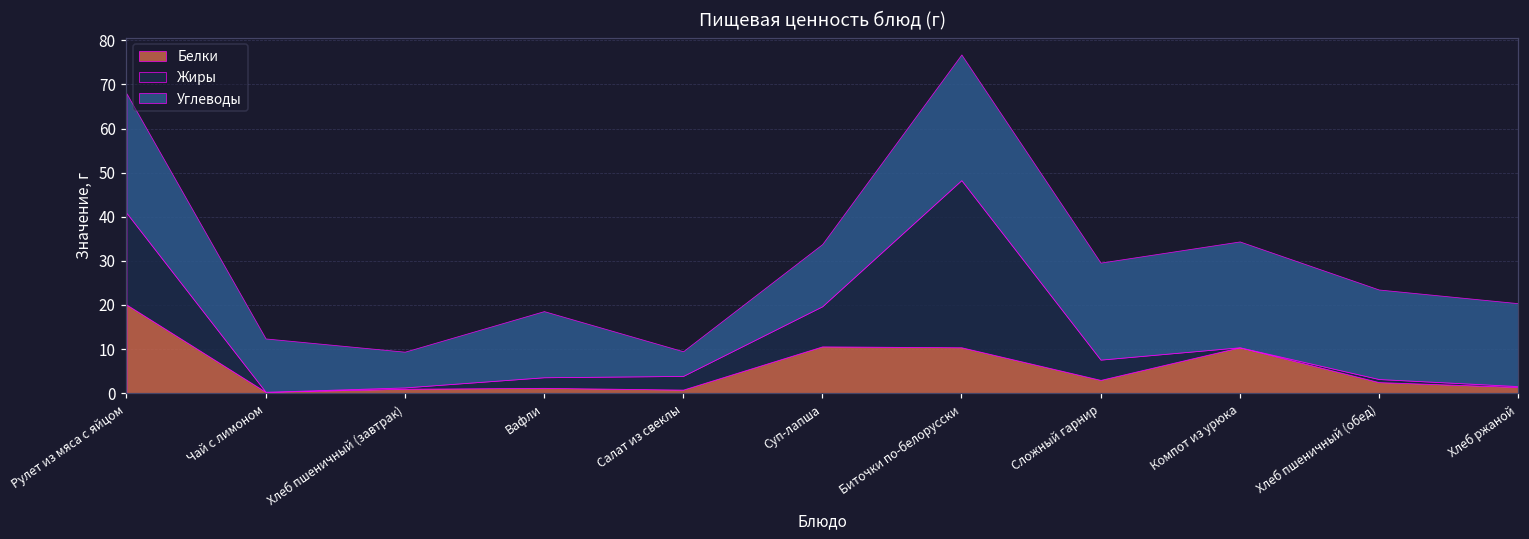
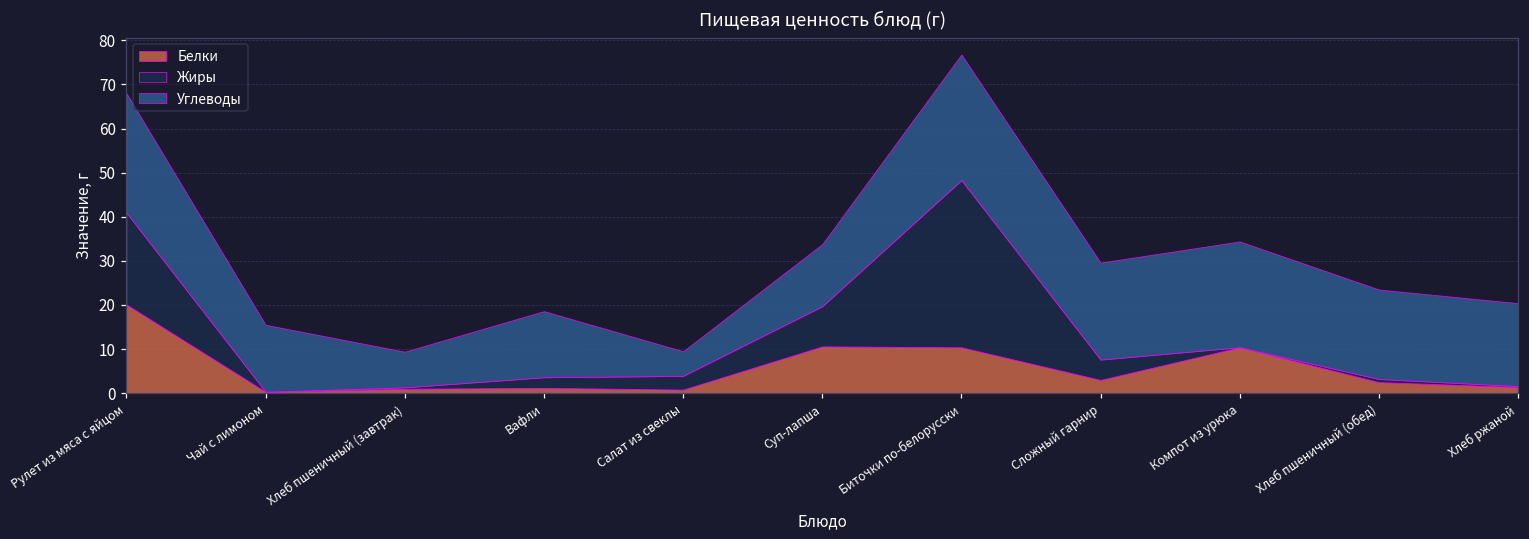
Углеводы, Чай с лимоном: 12 -> 15
